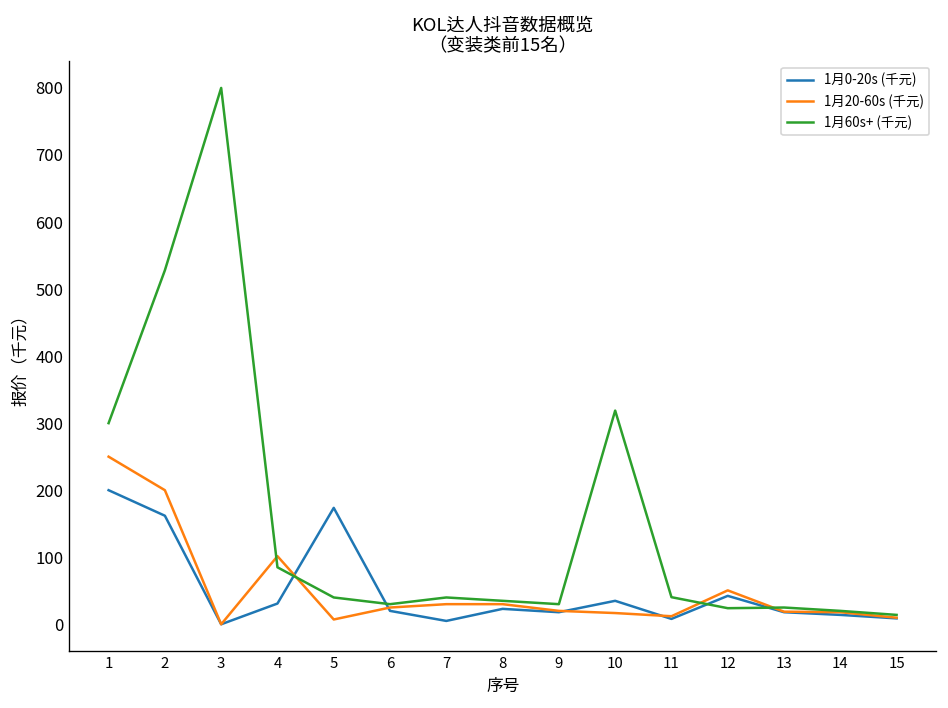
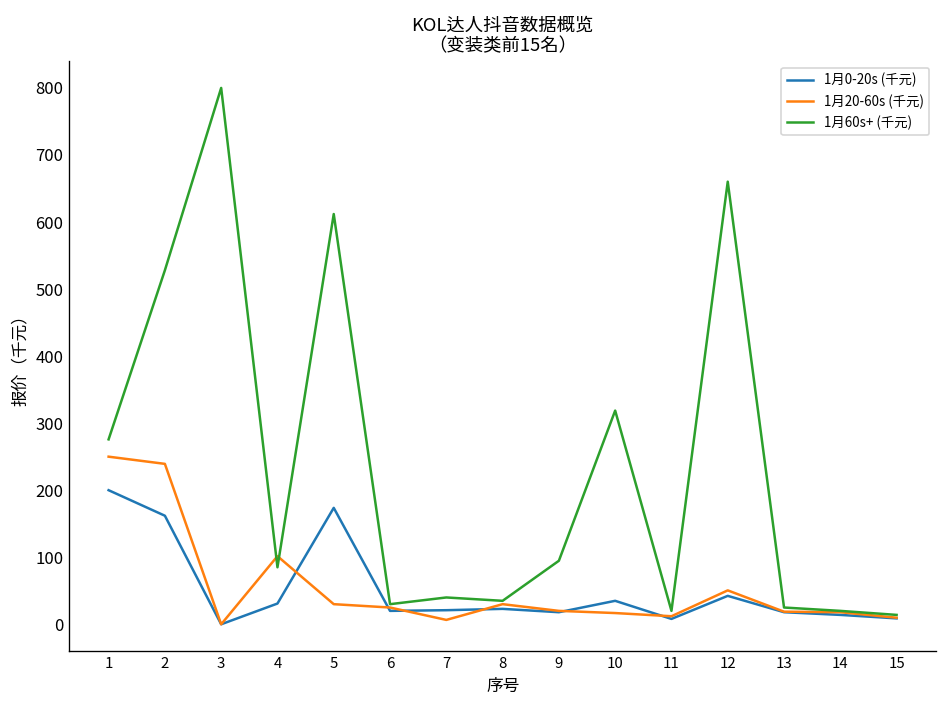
1月60s+ (千元), 1: 300 -> 280
1月20-60s (千元), 2: 200 -> 240
1月20-60s (千元), 5: 10 -> 30
1月60s+ (千元), 5: 40 -> 610
1月0-20s (千元), 7: 10 -> 20
1月20-60s (千元), 7: 30 -> 10
1月60s+ (千元), 9: 30 -> 90
1月60s+ (千元), 11: 40 -> 20
1月60s+ (千元), 12: 20 -> 660
